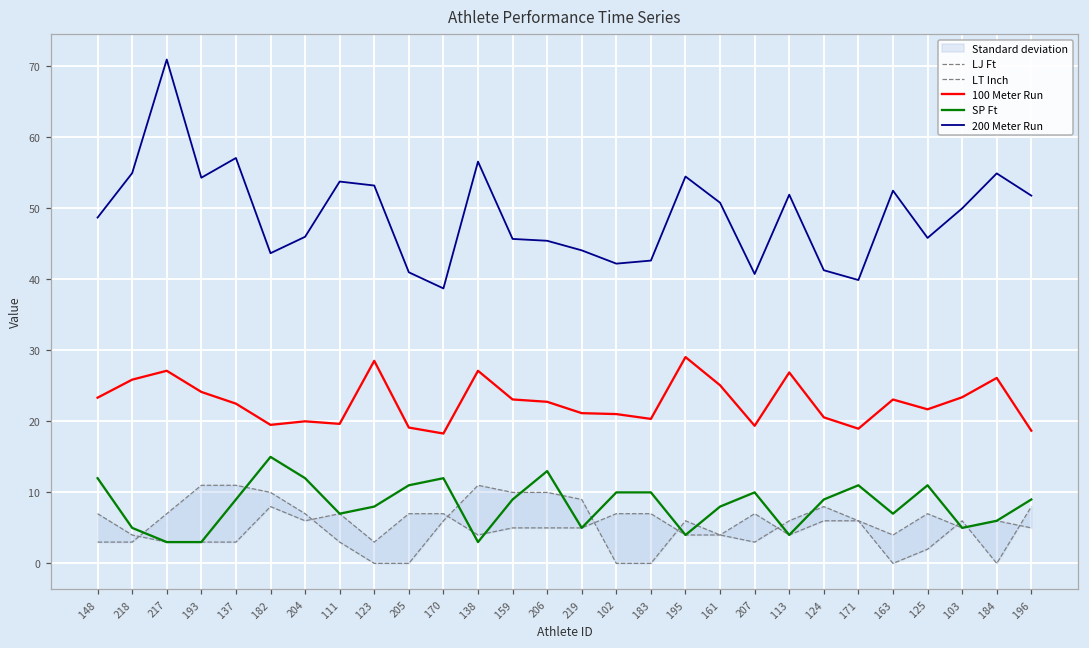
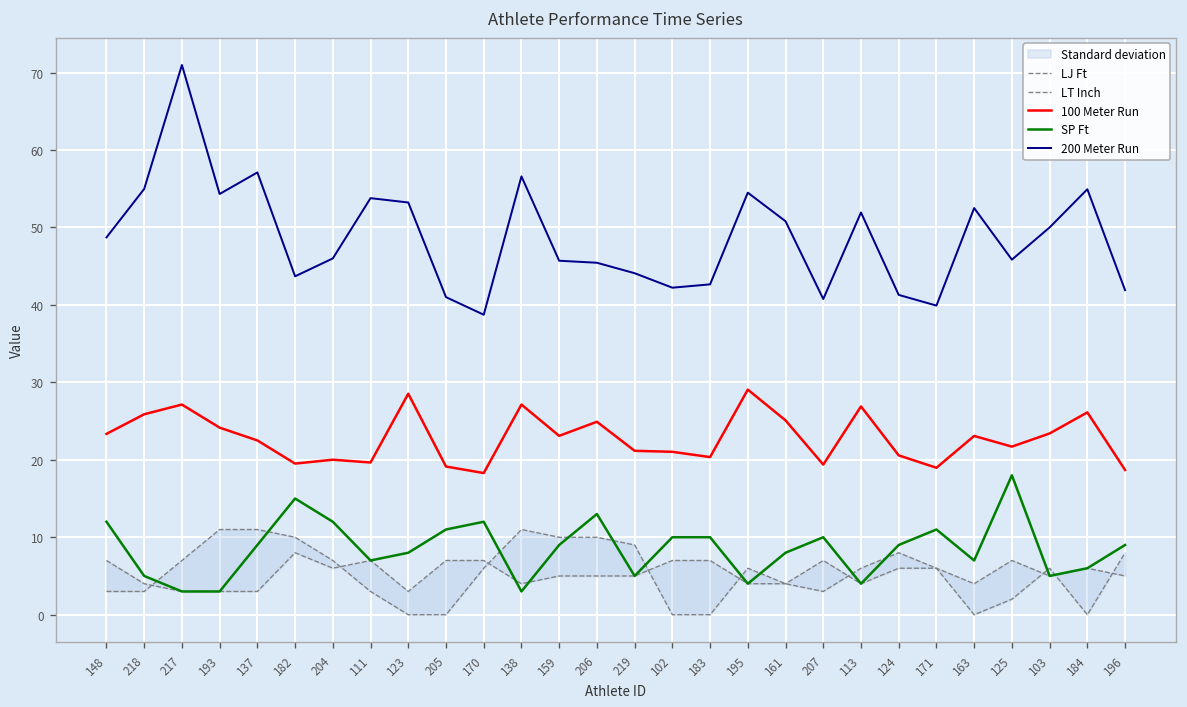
100 Meter Run, 206: 23 -> 25
SP Ft, 125: 11 -> 18
200 Meter Run, 196: 52 -> 42
